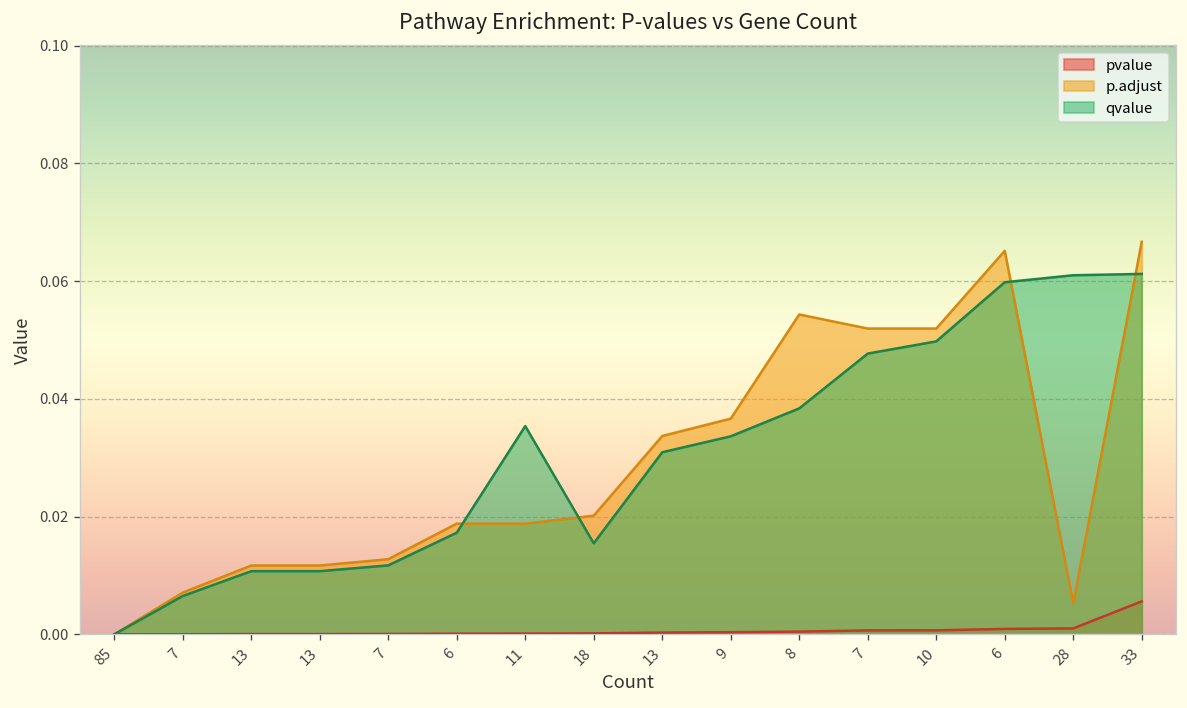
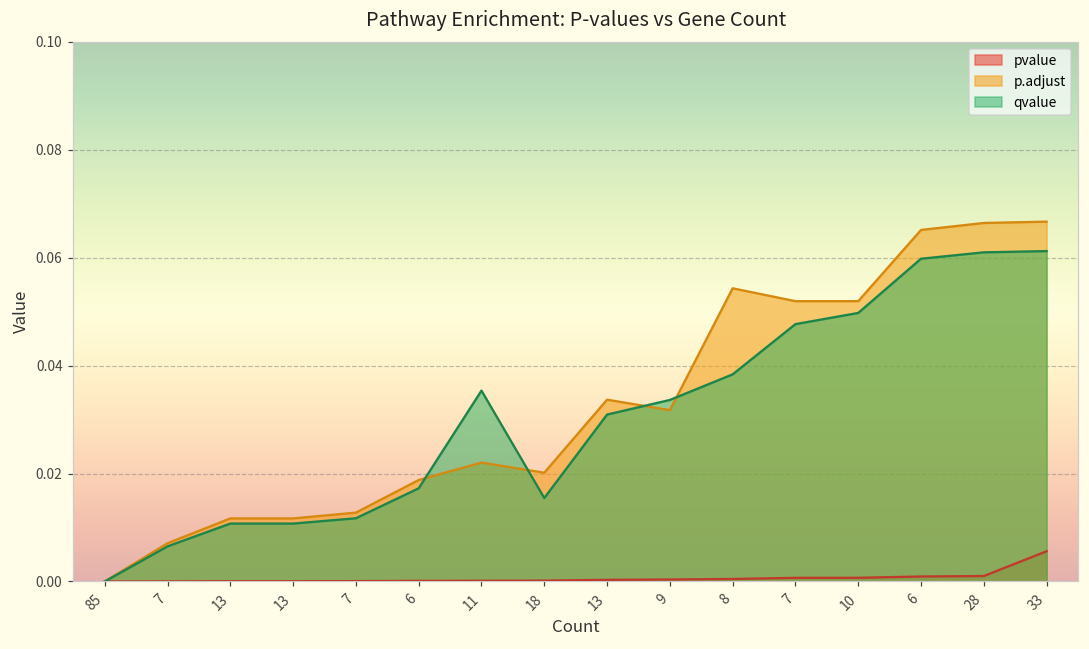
p.adjust, 11: 0.019 -> 0.022
p.adjust, 9: 0.037 -> 0.032
p.adjust, 28: 0.005 -> 0.066
